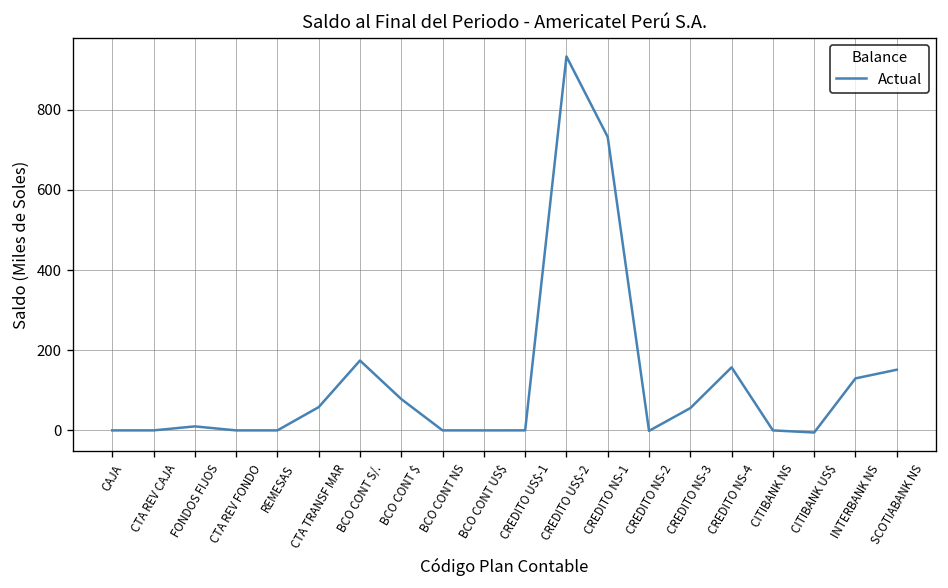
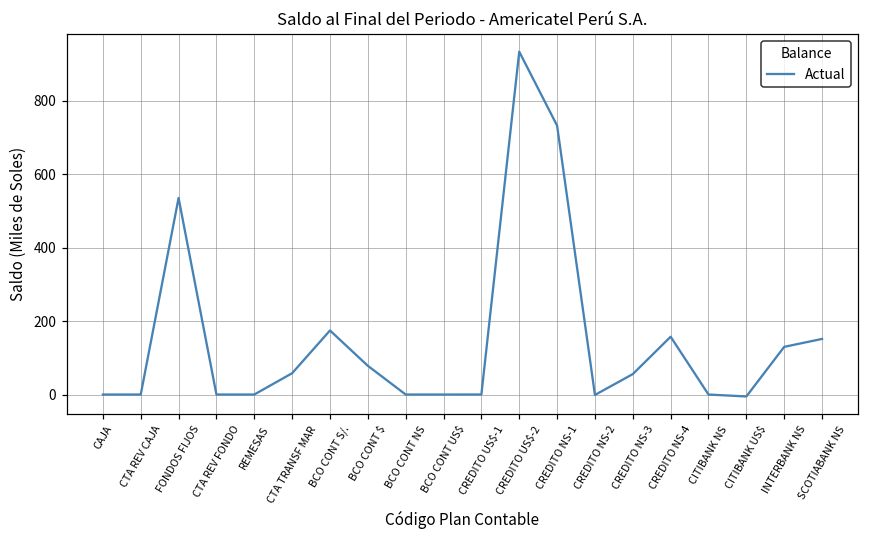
FONDOS FIJOS: 10 -> 540
